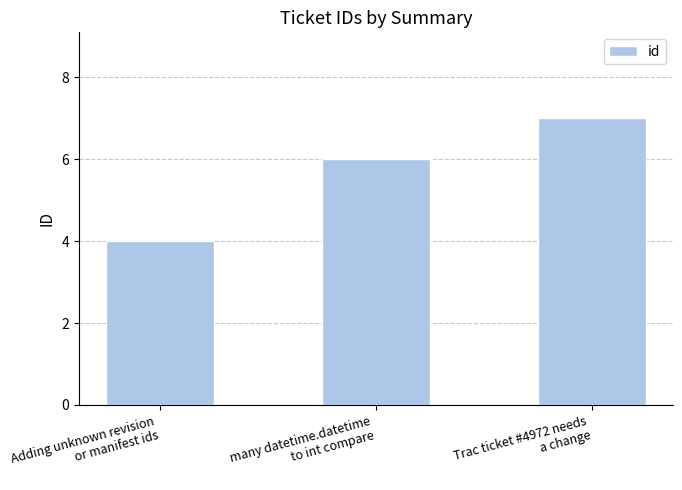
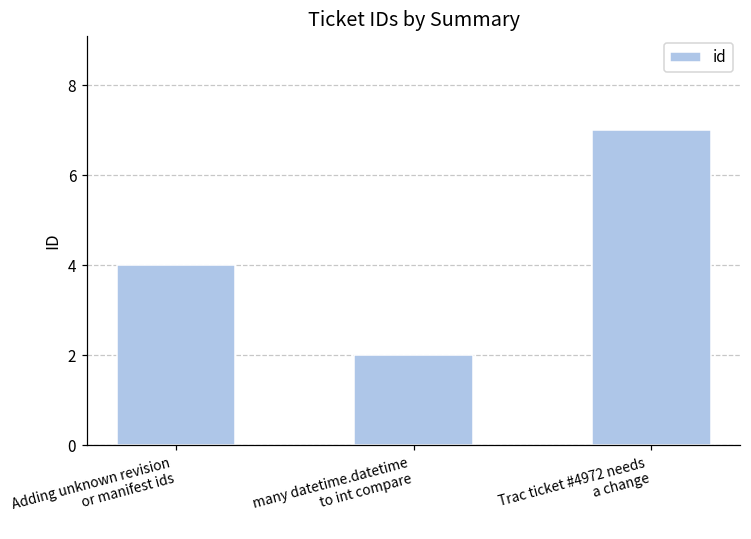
many datetime.datetime to int compare: 6 -> 2
